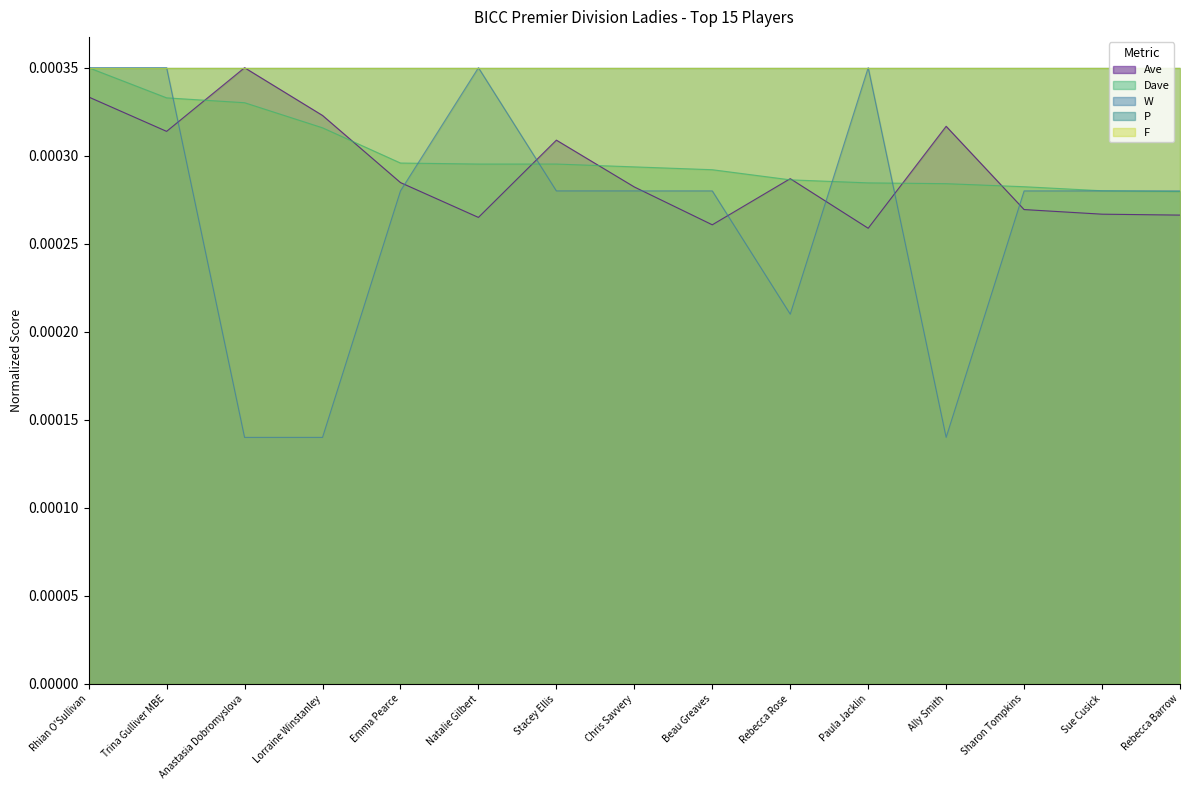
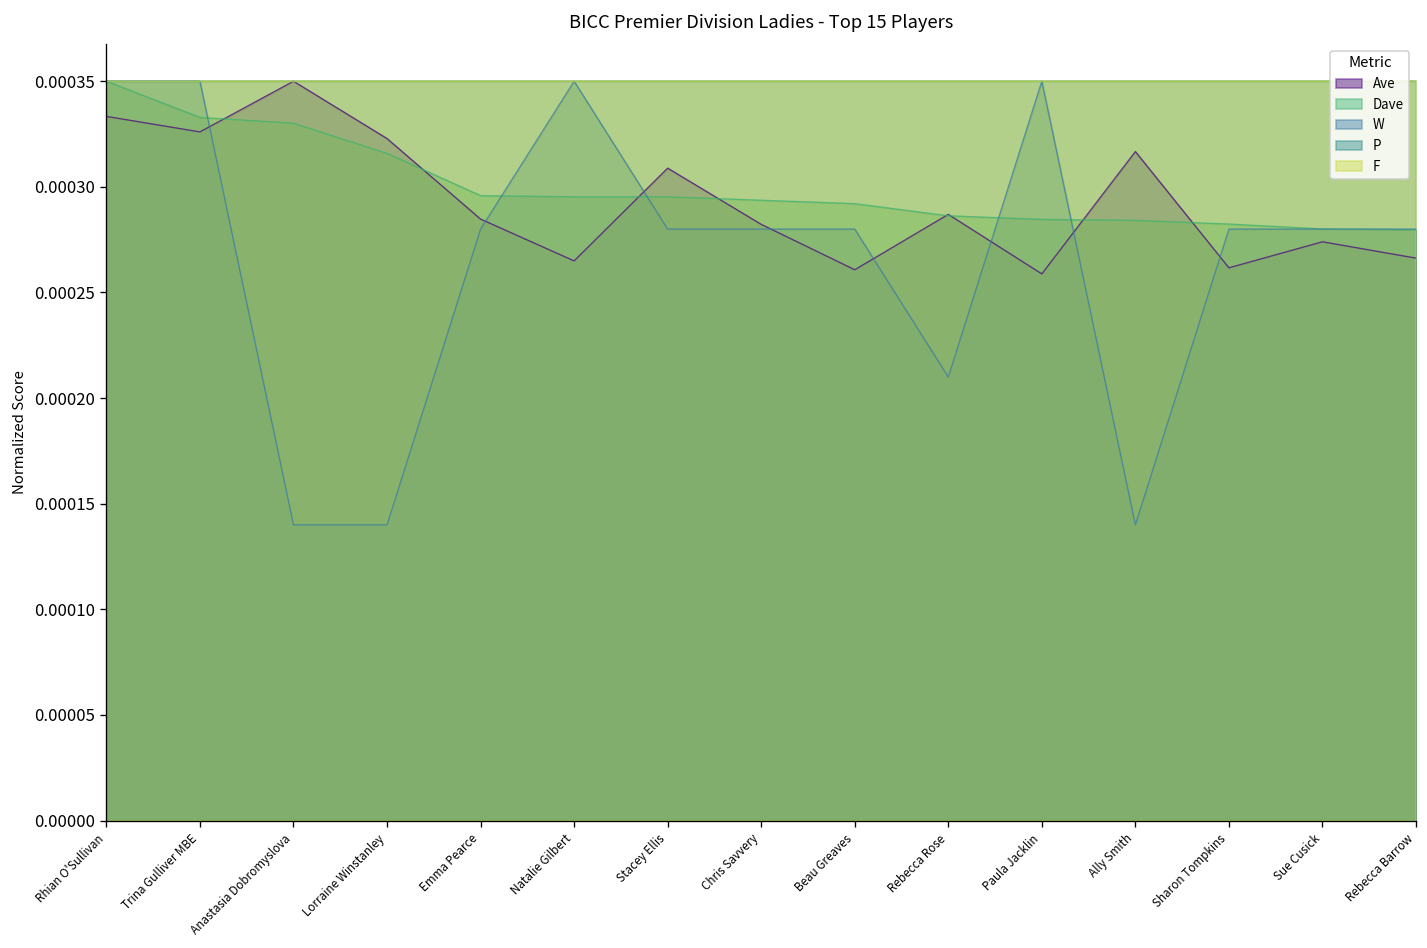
Ave, Trina Gulliver MBE: 0.000314 -> 0.000326
Ave, Sharon Tompkins: 0.000269 -> 0.000262
Ave, Sue Cusick: 0.000267 -> 0.000274
